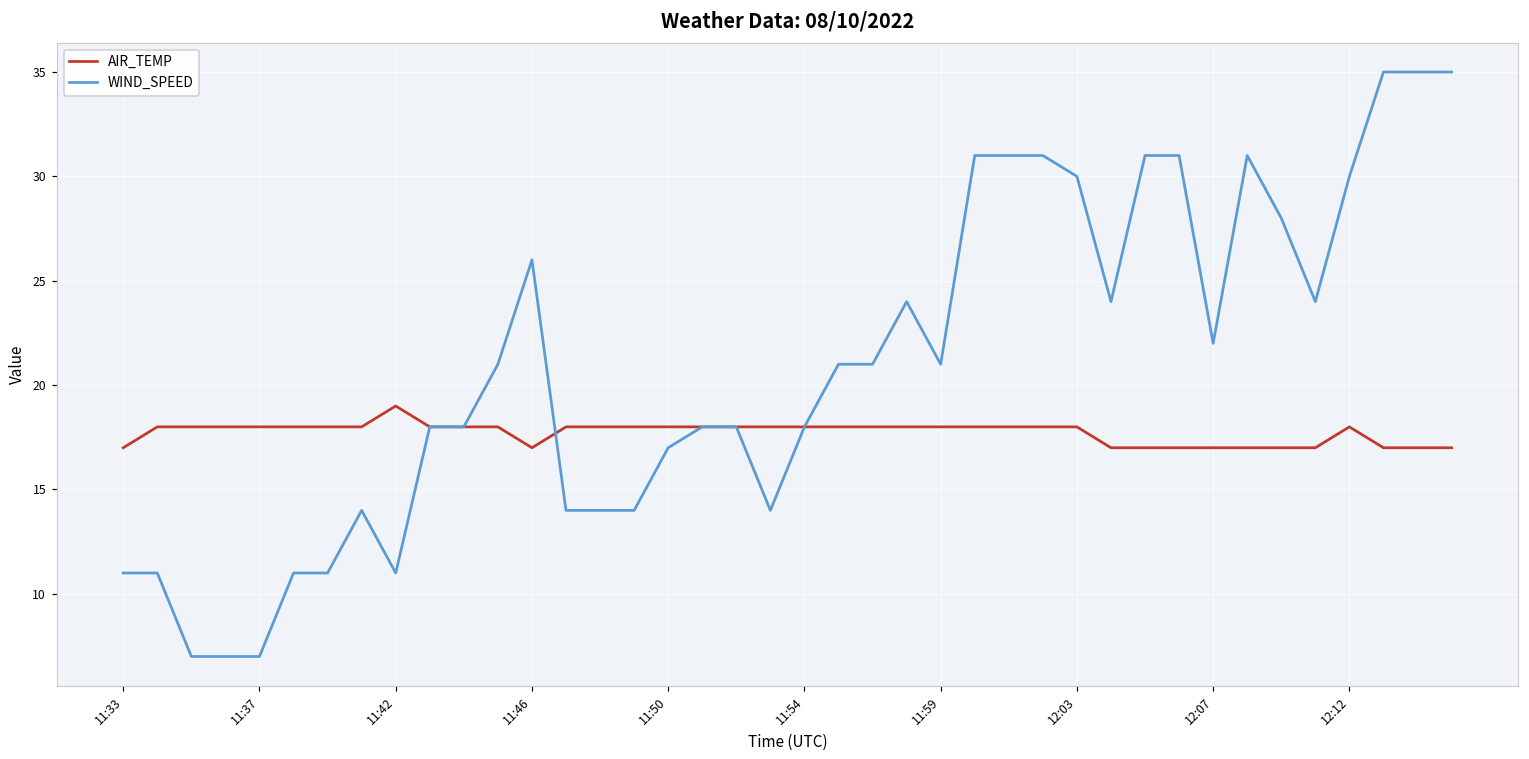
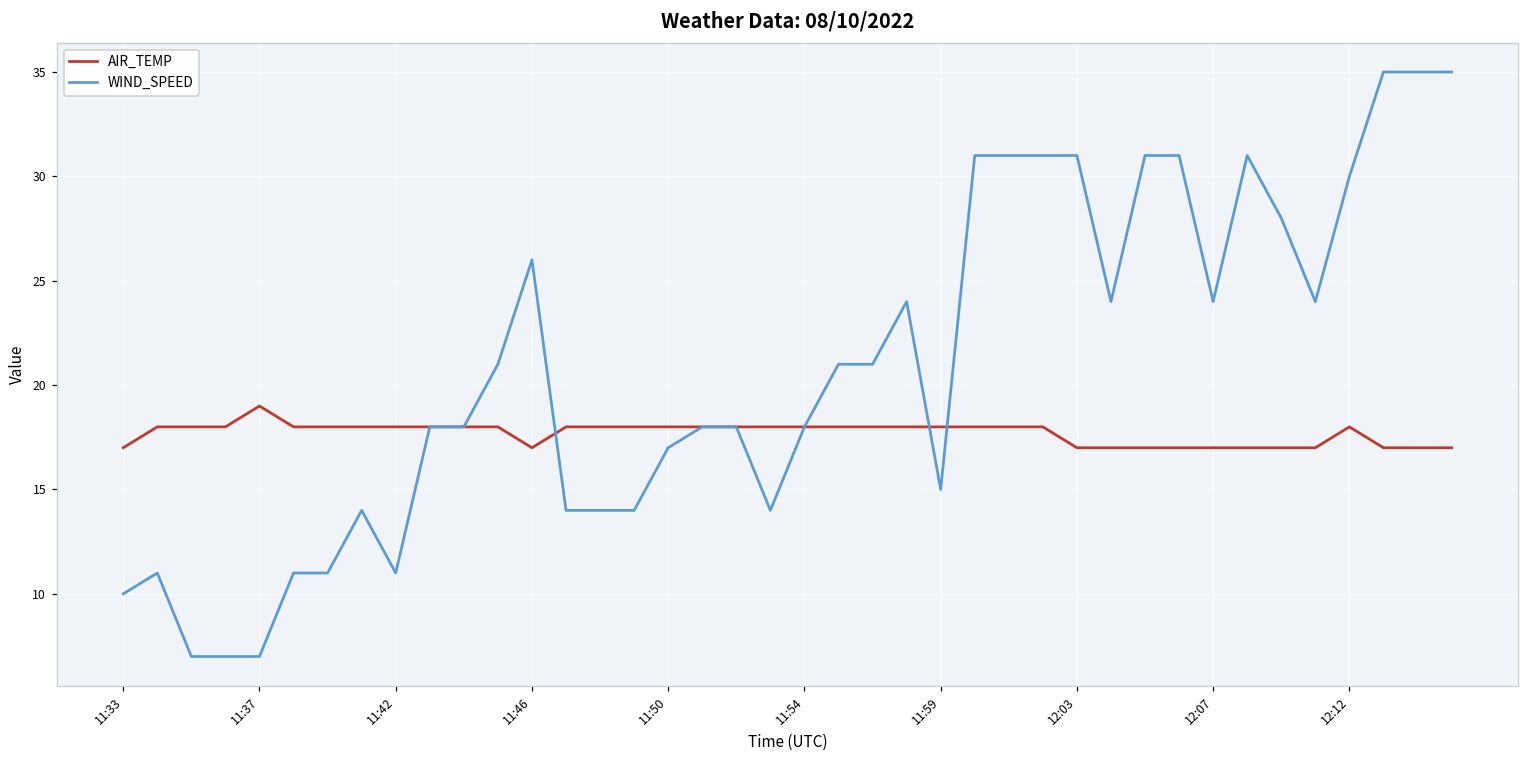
WIND_SPEED, 11:33: 11 -> 10
AIR_TEMP, 11:37: 18 -> 19
AIR_TEMP, 11:42: 19 -> 18
WIND_SPEED, 11:59: 21 -> 15
AIR_TEMP, 12:03: 18 -> 17
WIND_SPEED, 12:03: 30 -> 31
WIND_SPEED, 12:07: 22 -> 24
